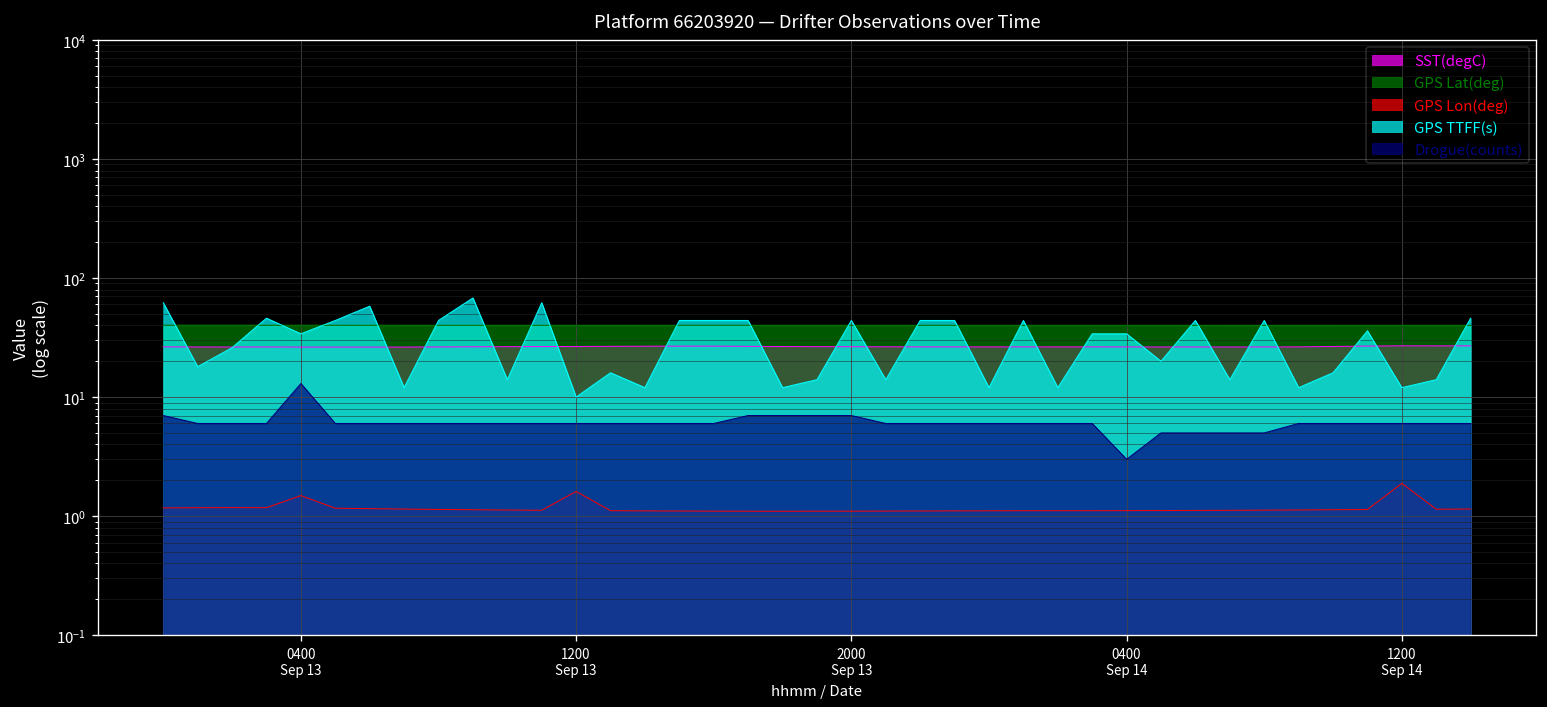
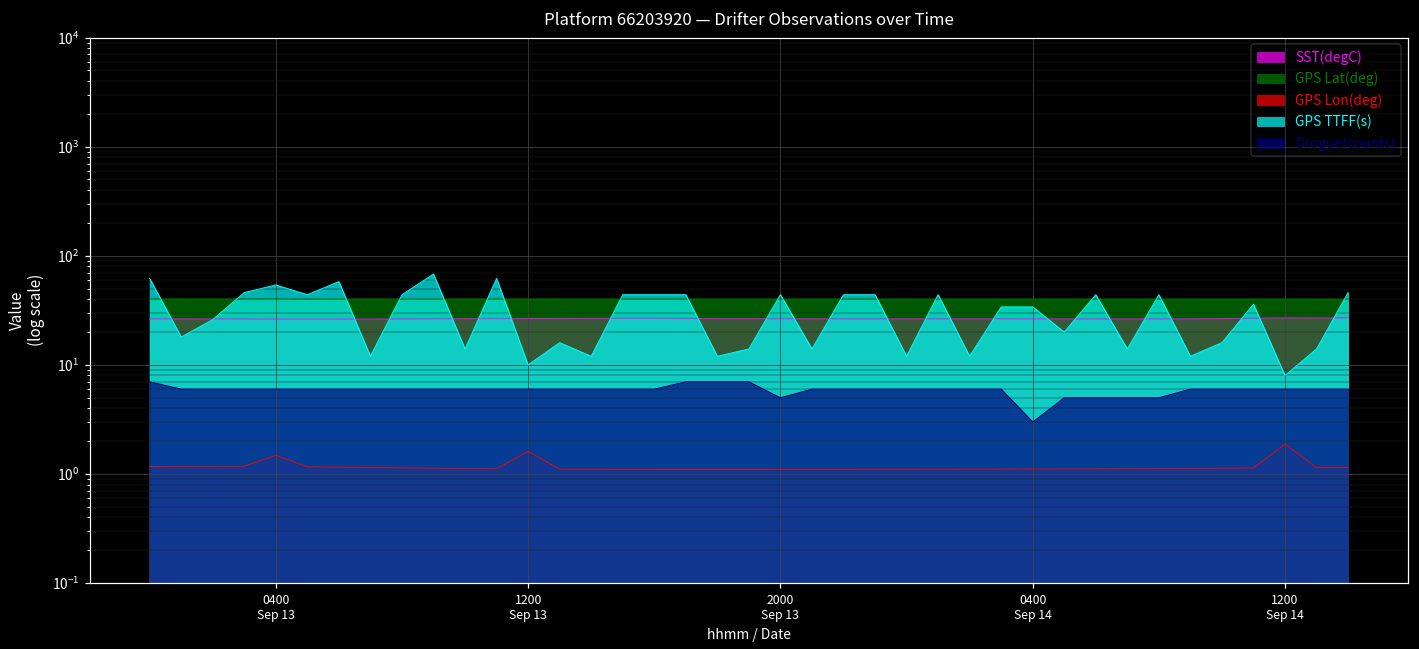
GPS TTFF(s), 0400 Sep 13: 34 -> 50
Drogue(counts), 0400 Sep 13: 13 -> 6
Drogue(counts), 2000 Sep 13: 7 -> 5
GPS TTFF(s), 1200 Sep 14: 12 -> 8
